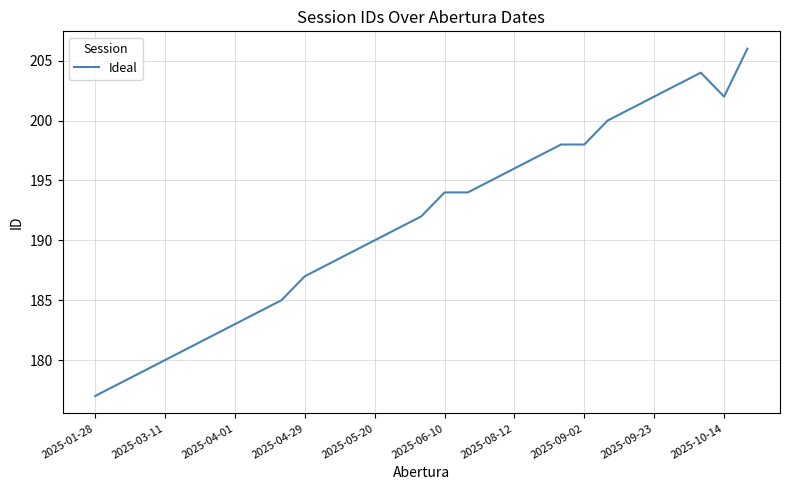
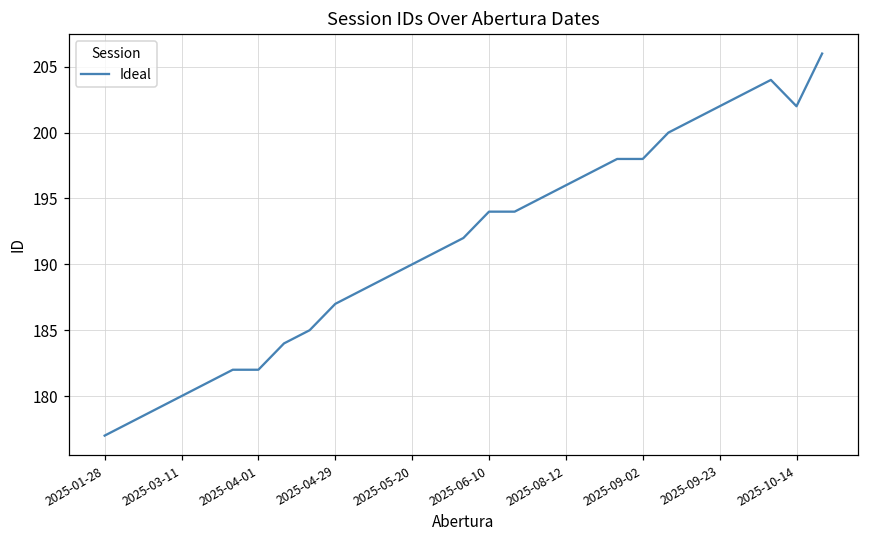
2025-04-01: 183 -> 182
